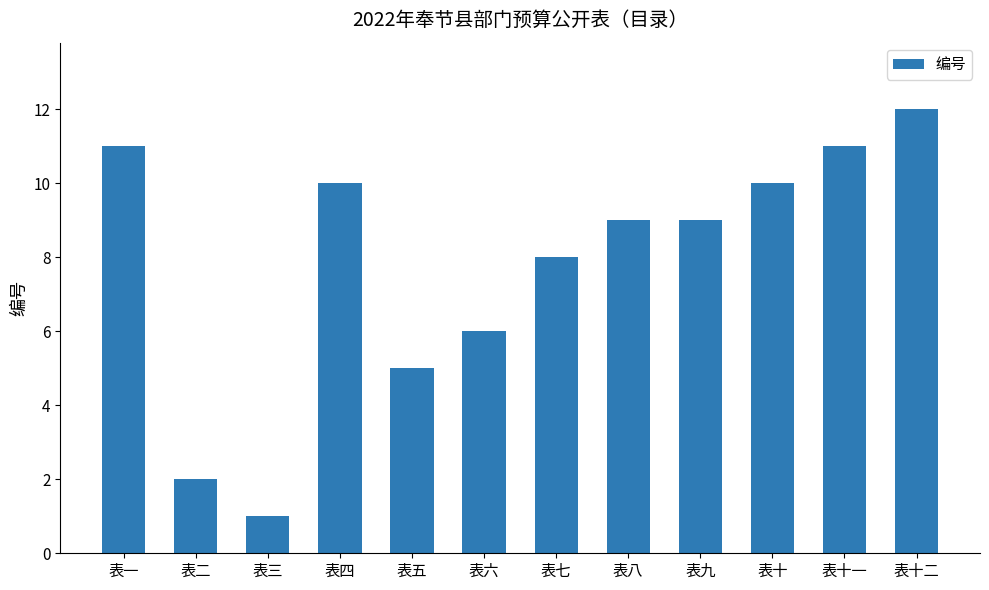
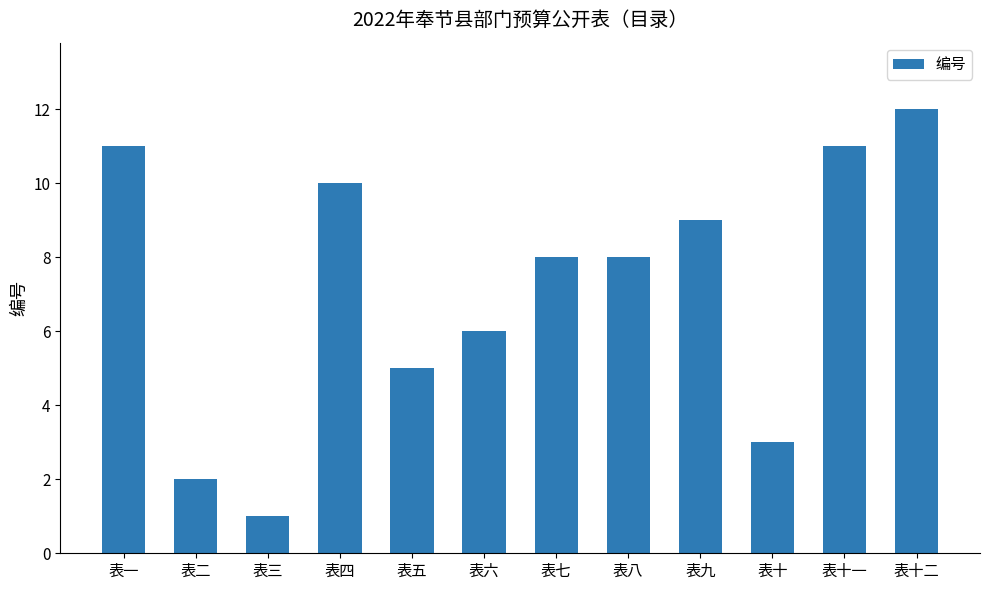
表八: 9 -> 8
表十: 10 -> 3
